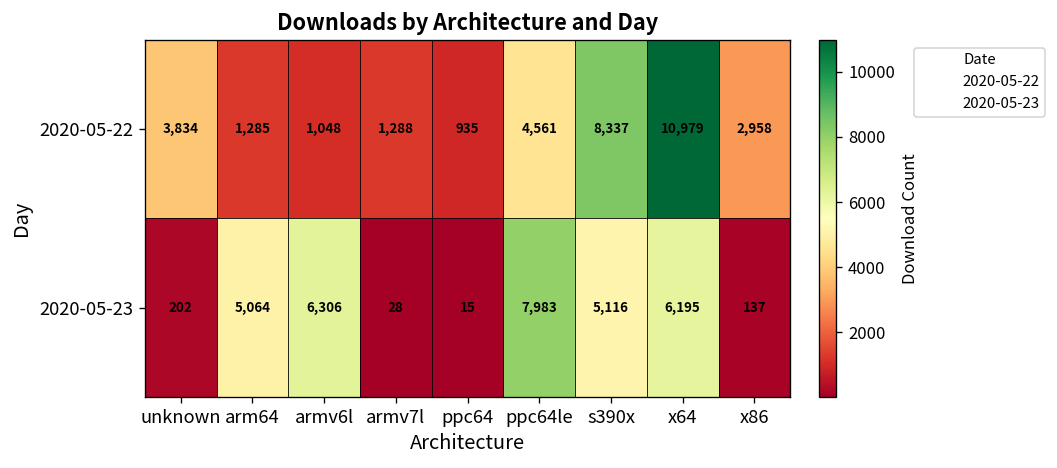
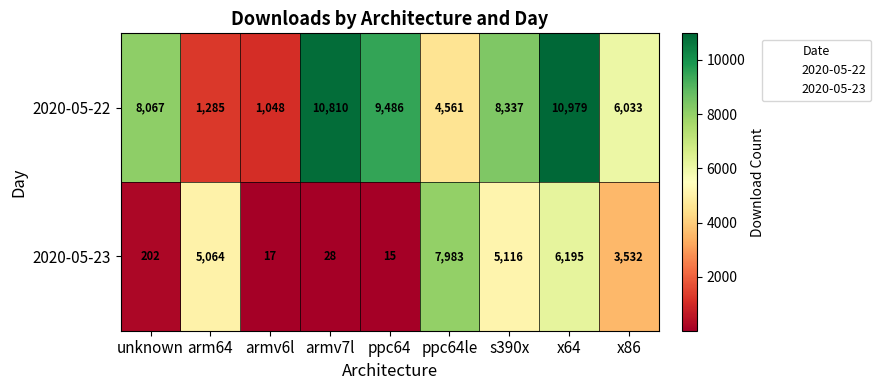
2020-05-22, unknown: 3,834 -> 8,067
2020-05-22, armv7l: 1,288 -> 10,810
2020-05-22, ppc64: 935 -> 9,486
2020-05-22, x86: 2,958 -> 6,033
2020-05-23, armv6l: 6,306 -> 17
2020-05-23, x86: 137 -> 3,532
